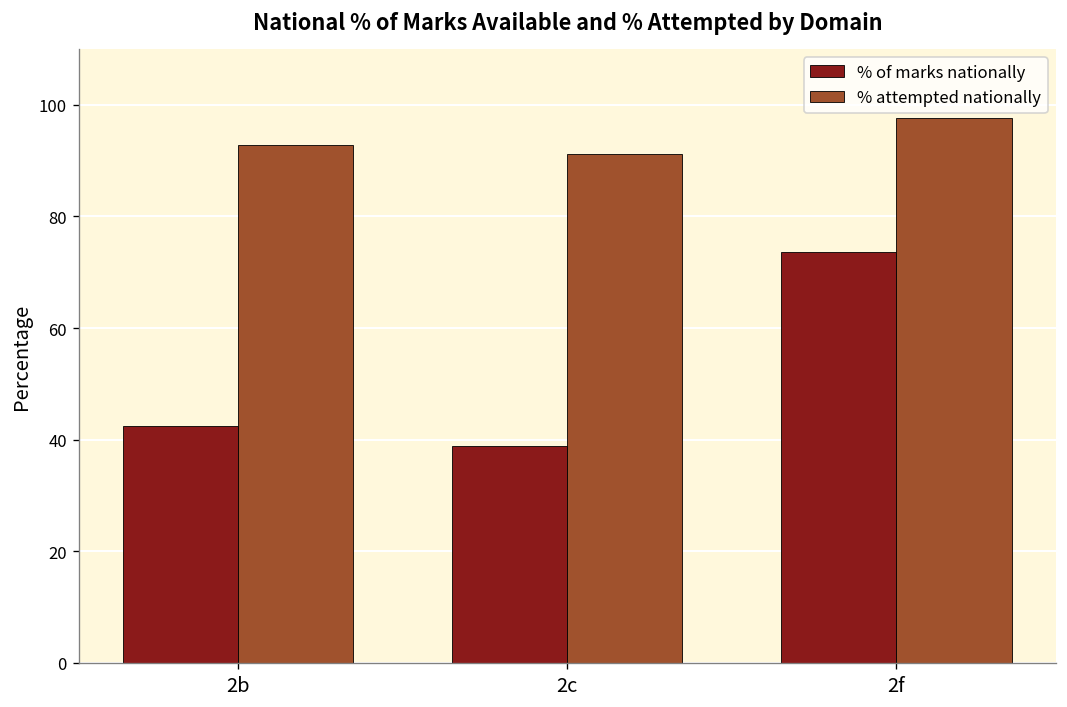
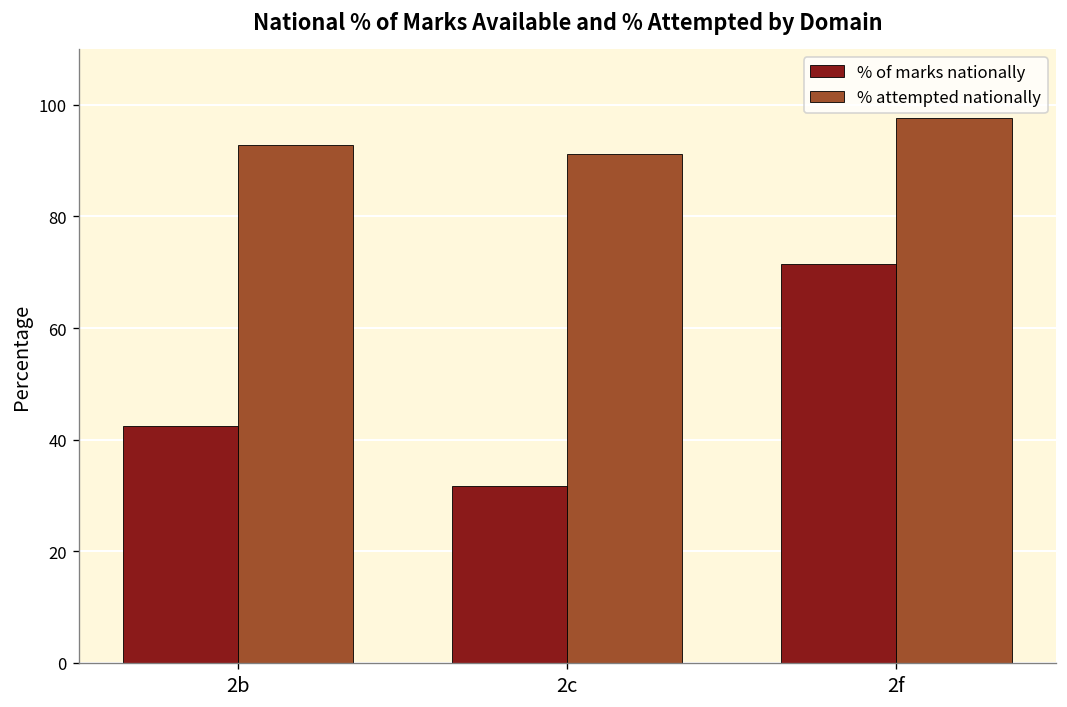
% of marks nationally, 2c: 39 -> 32
% of marks nationally, 2f: 74 -> 71
